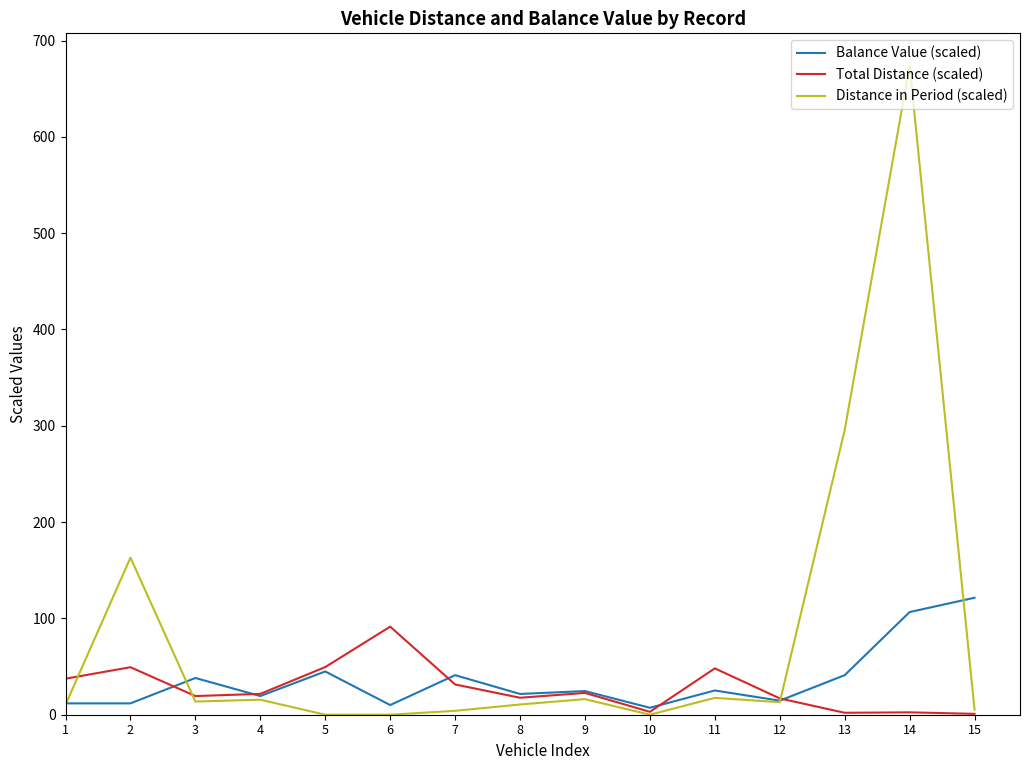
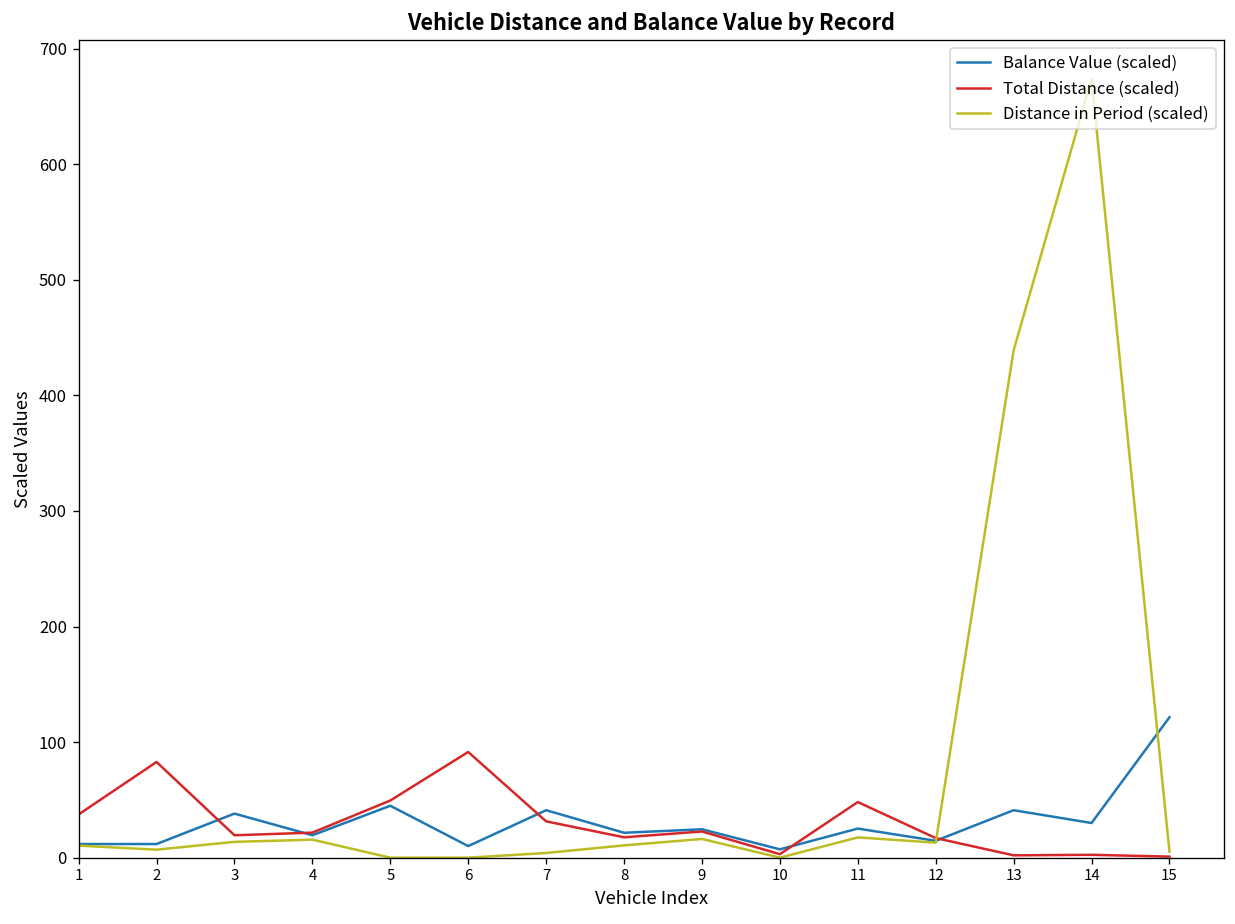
Total Distance (scaled), 2: 50 -> 80
Distance in Period (scaled), 2: 160 -> 10
Distance in Period (scaled), 13: 300 -> 440
Balance Value (scaled), 14: 110 -> 30
